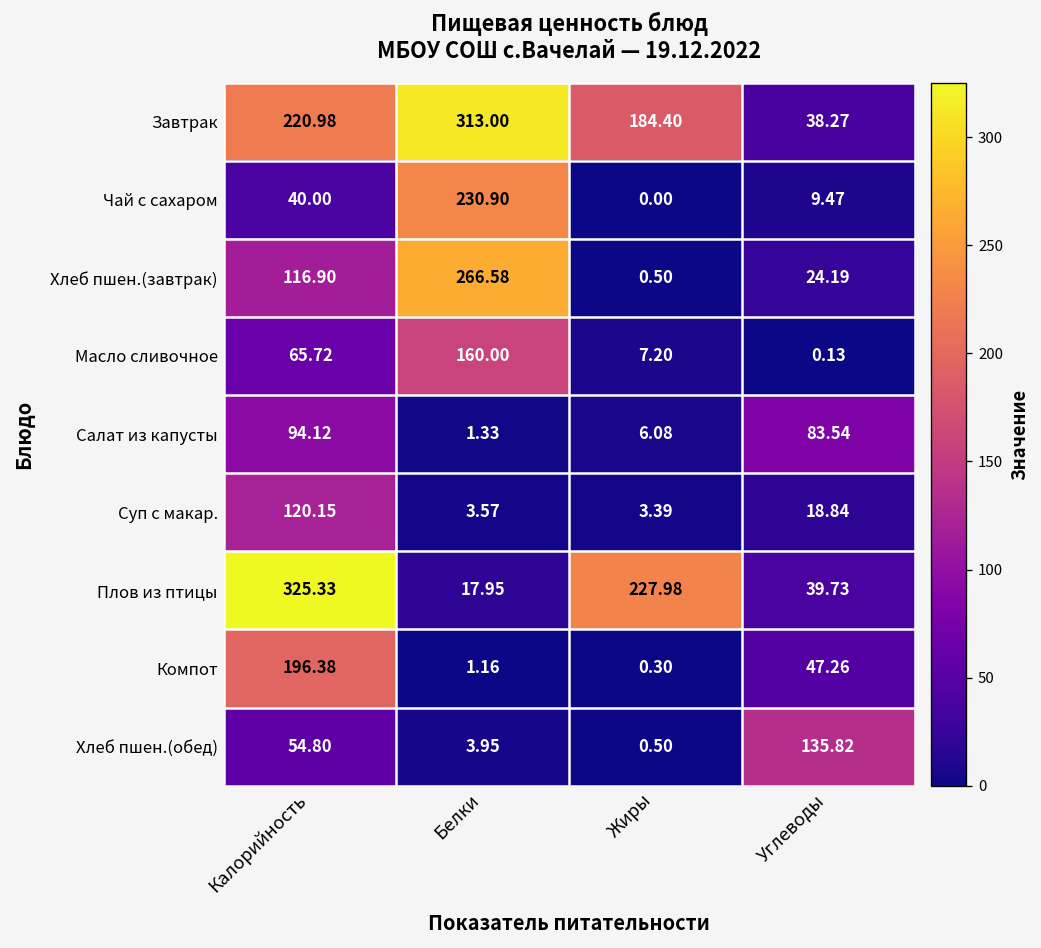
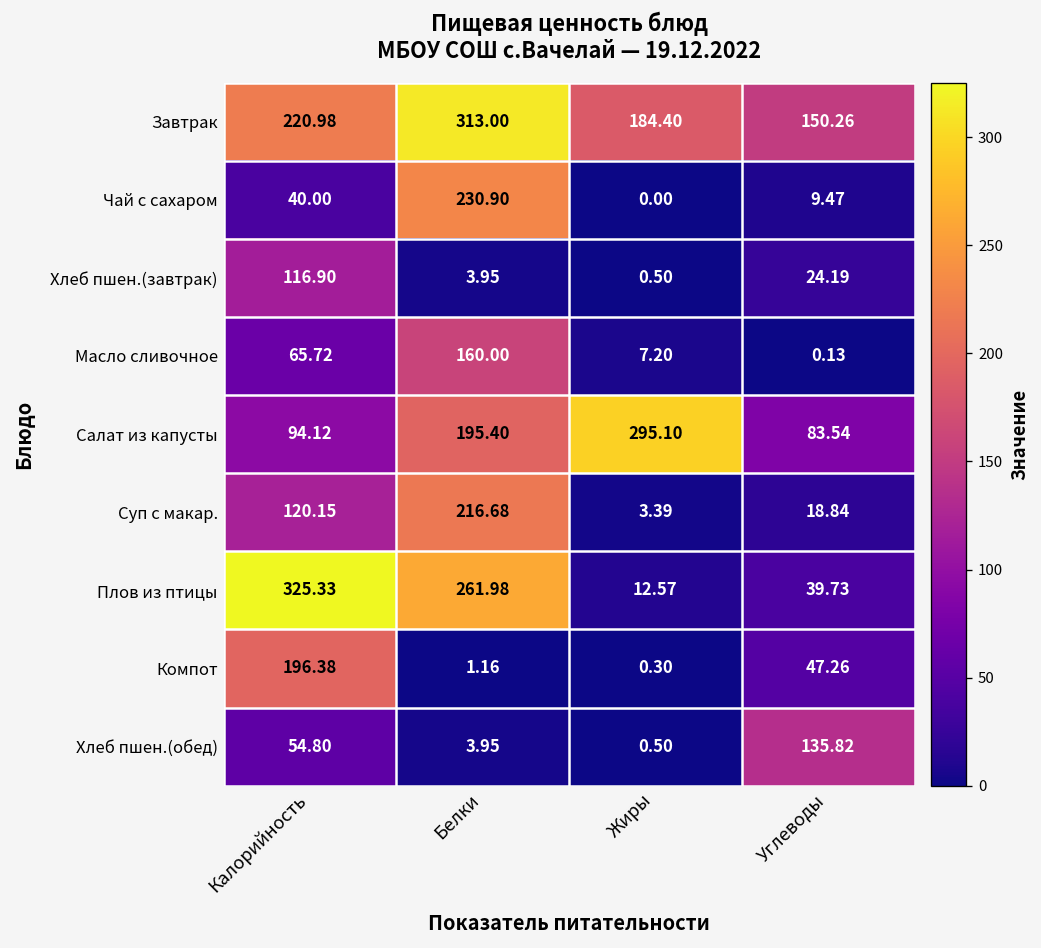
Завтрак, Углеводы: 38.27 -> 150.26
Хлеб пшен.(завтрак), Белки: 266.58 -> 3.95
Салат из капусты, Белки: 1.33 -> 195.40
Салат из капусты, Жиры: 6.08 -> 295.10
Суп с макар., Белки: 3.57 -> 216.68
Плов из птицы, Белки: 17.95 -> 261.98
Плов из птицы, Жиры: 227.98 -> 12.57
